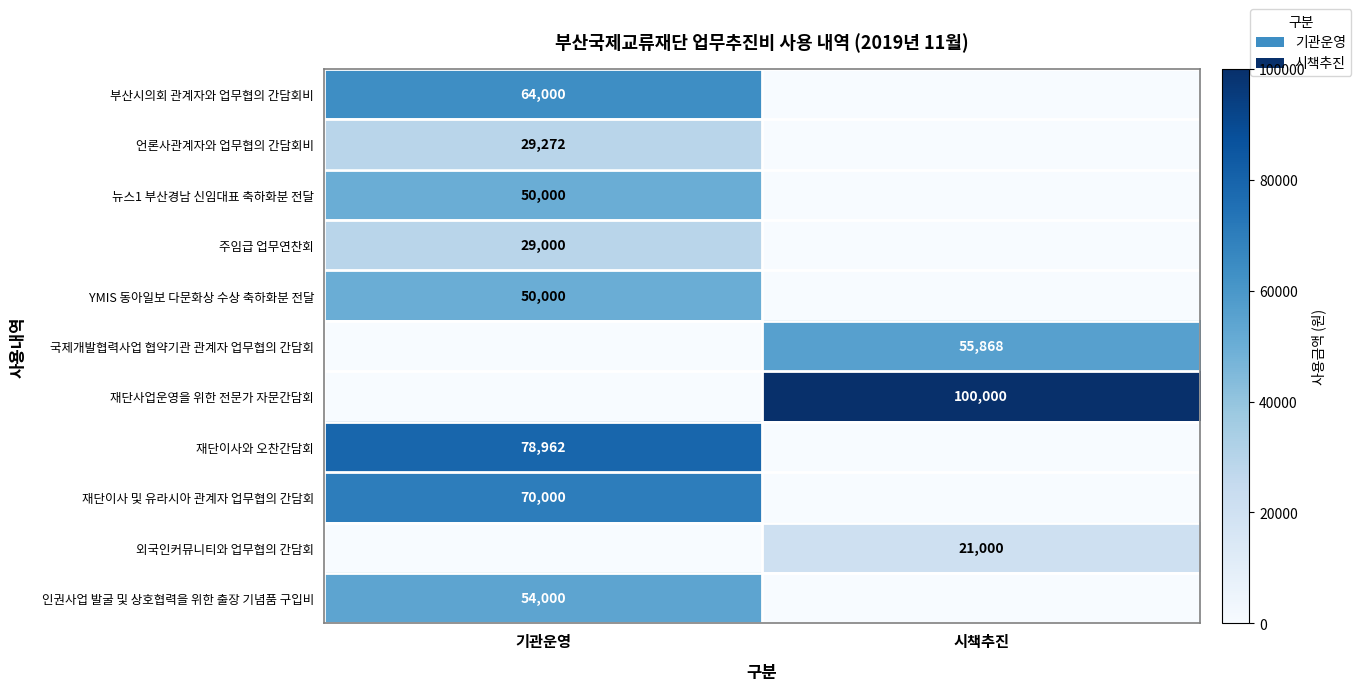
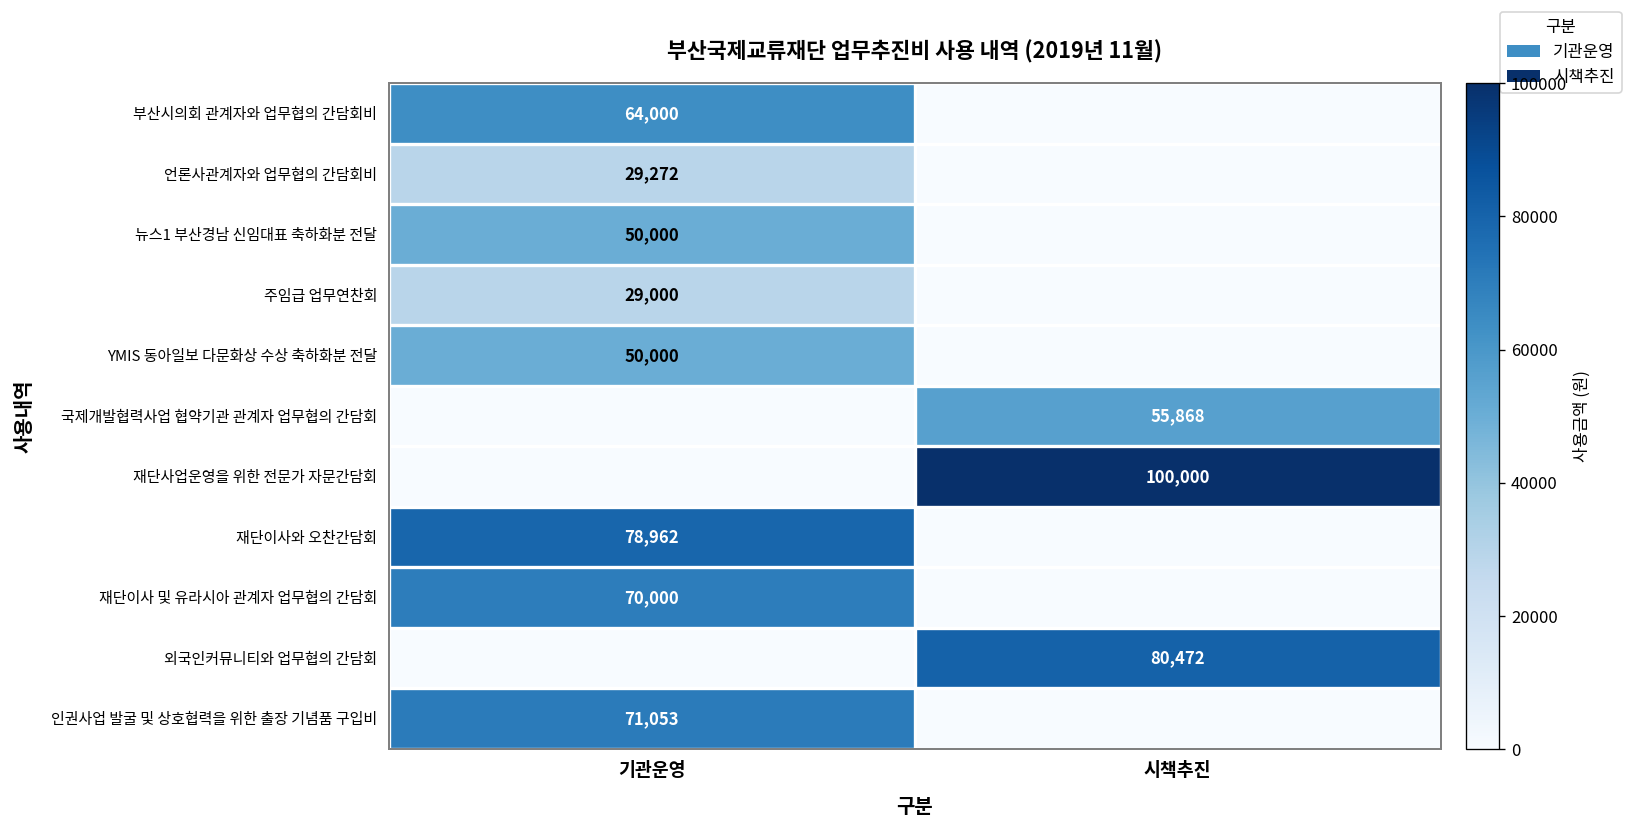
외국인커뮤니티와 업무협의 간담회, 시책추진: 21,000 -> 80,472
인권사업 발굴 및 상호협력을 위한 출장 기념품 구입비, 기관운영: 54,000 -> 71,053
